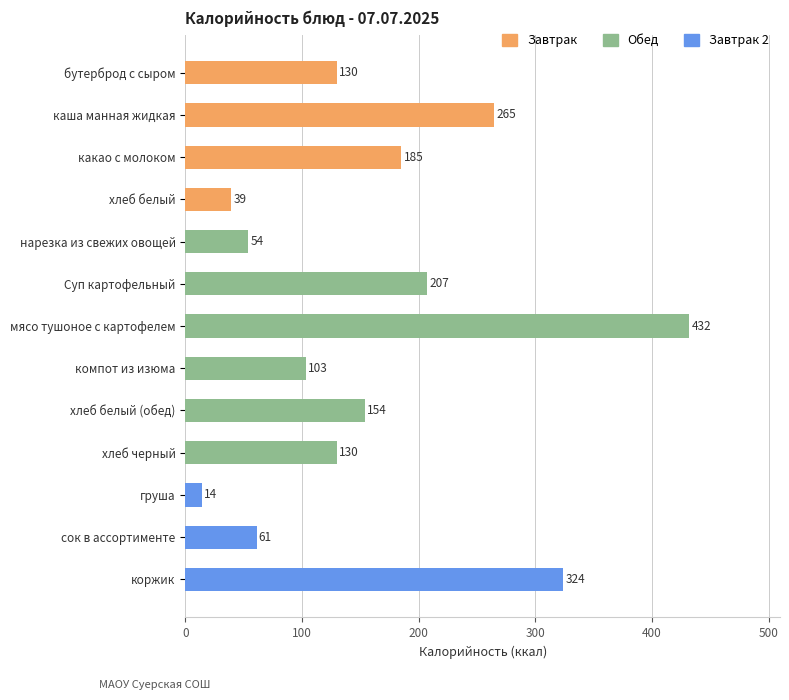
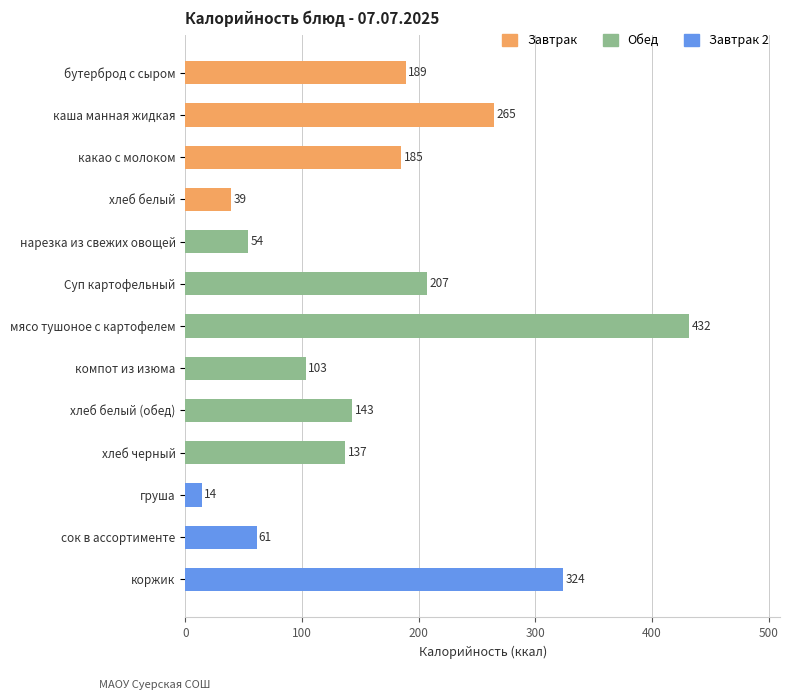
бутерброд с сыром: 130 -> 189
хлеб белый (обед): 154 -> 143
хлеб черный: 130 -> 137
